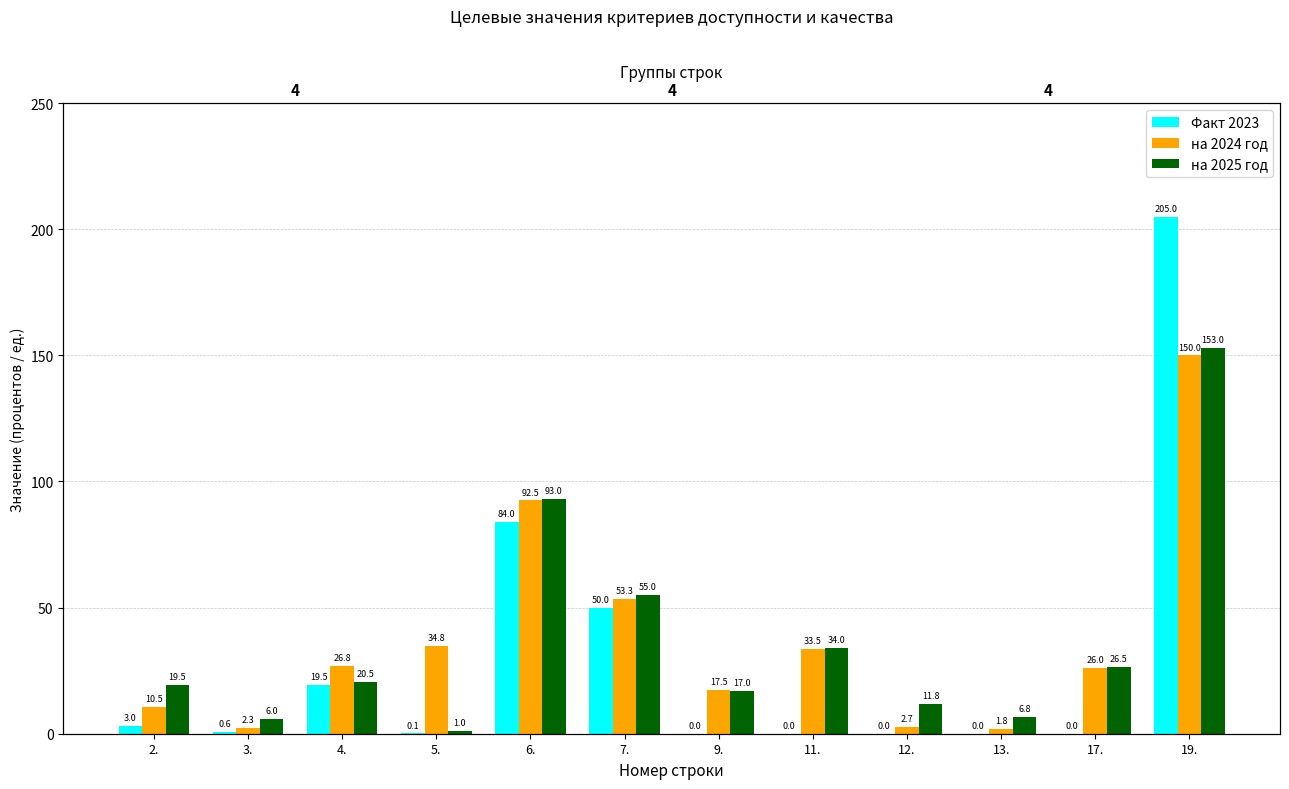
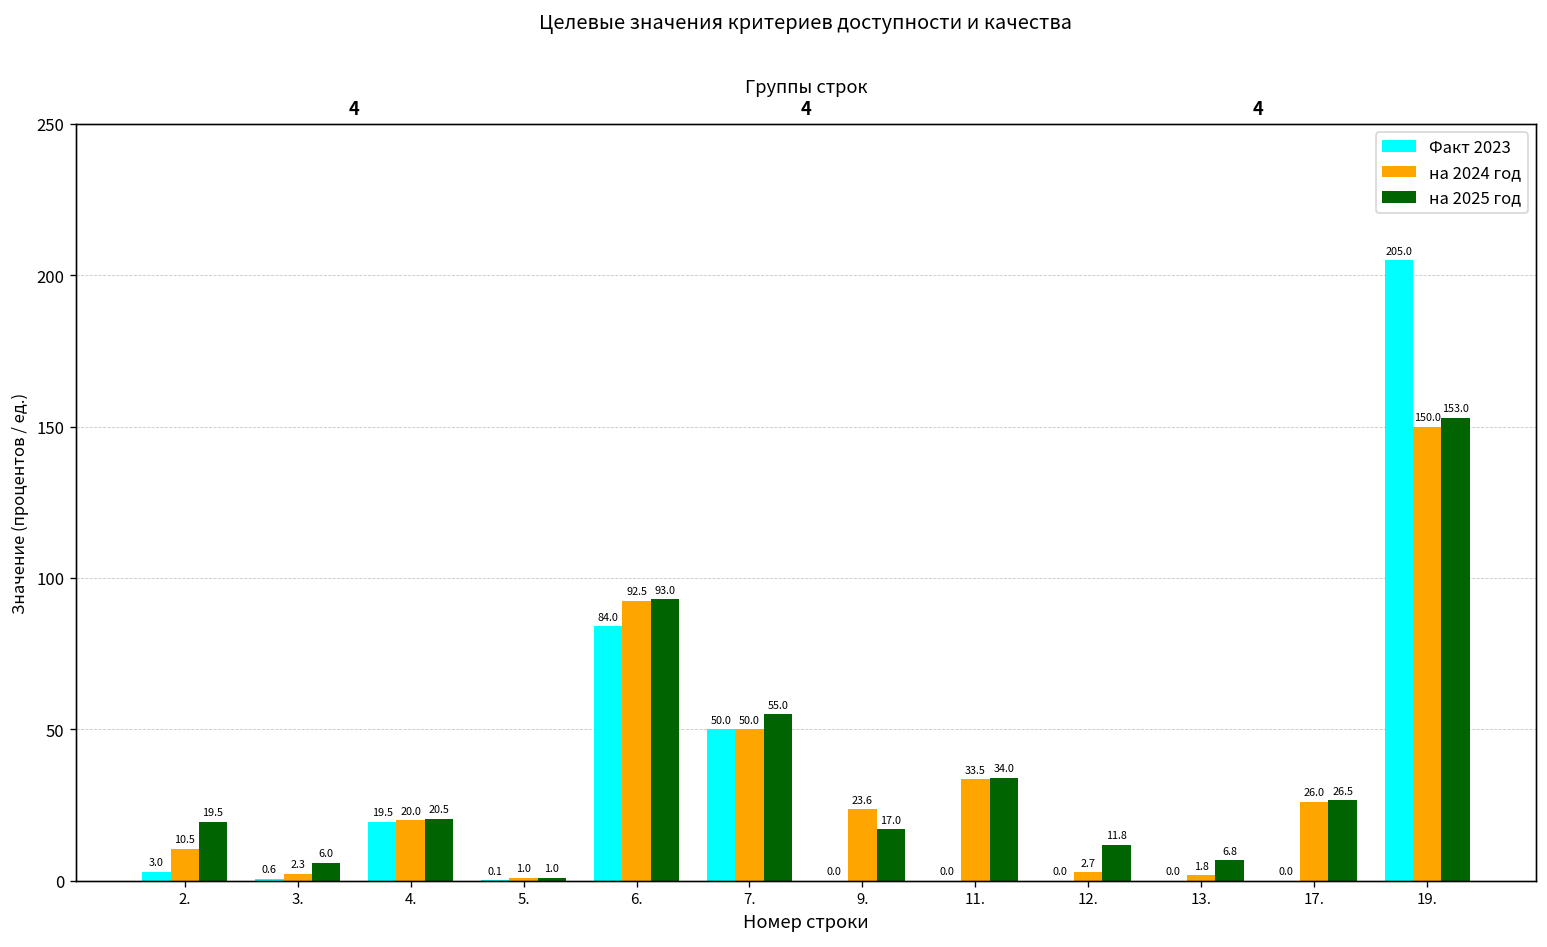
на 2024 год, 4.: 26.8 -> 20.0
на 2024 год, 5.: 34.8 -> 1.0
на 2024 год, 7.: 53.3 -> 50.0
на 2024 год, 9.: 17.5 -> 23.6
